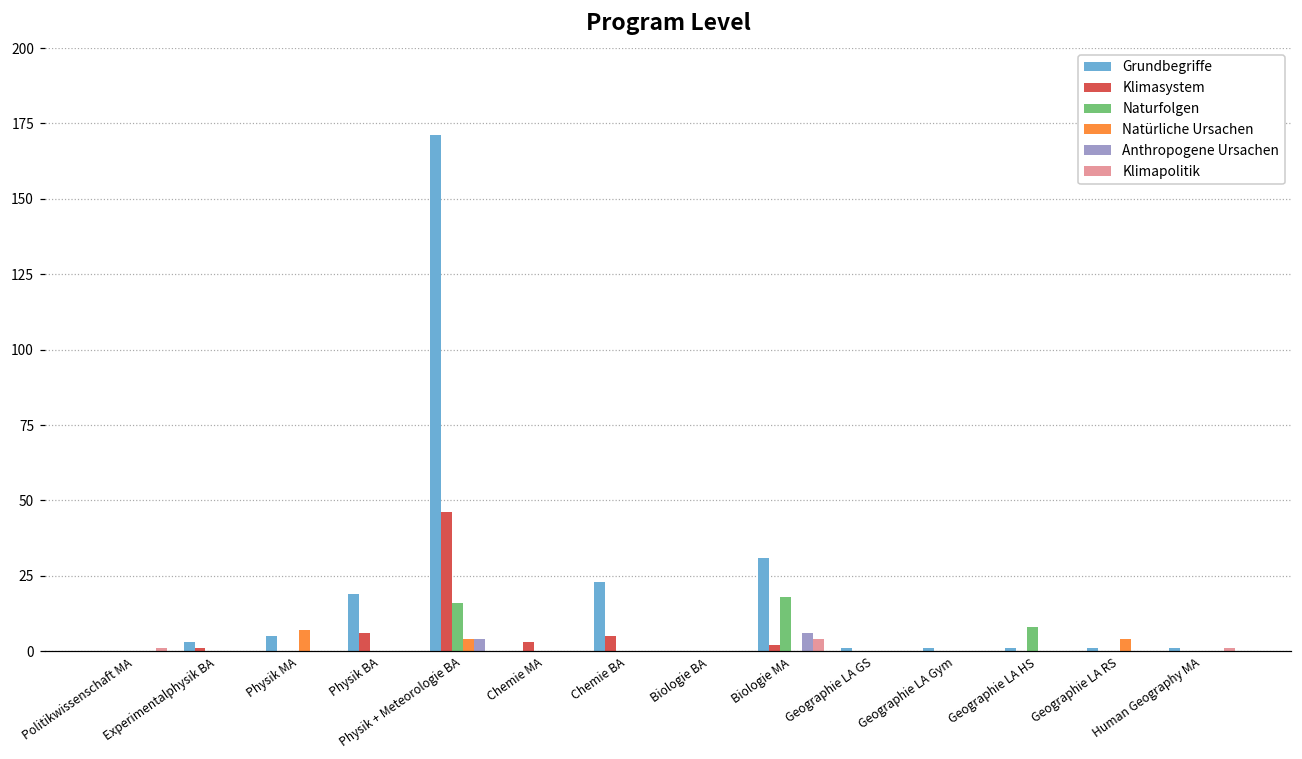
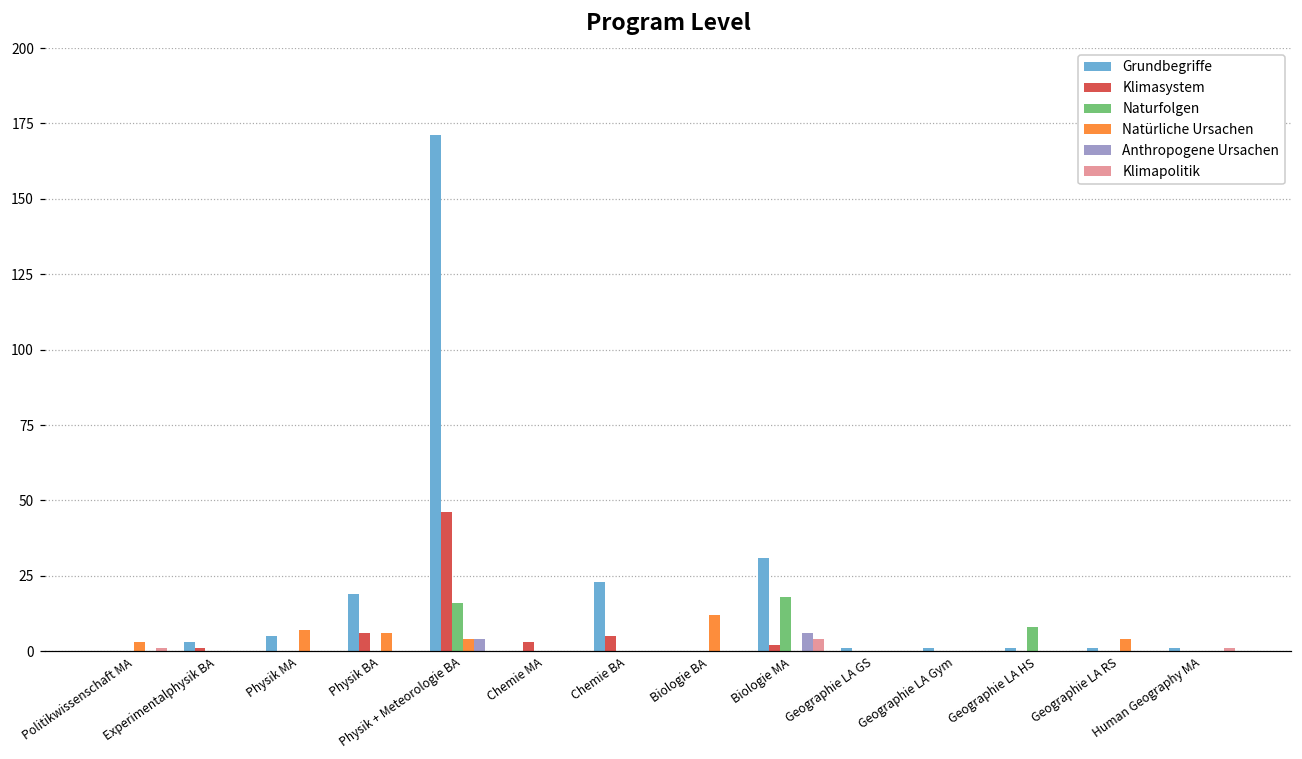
Natürliche Ursachen, Politikwissenschaft MA: 0 -> 3
Natürliche Ursachen, Physik BA: 0 -> 6
Natürliche Ursachen, Biologie BA: 0 -> 12
